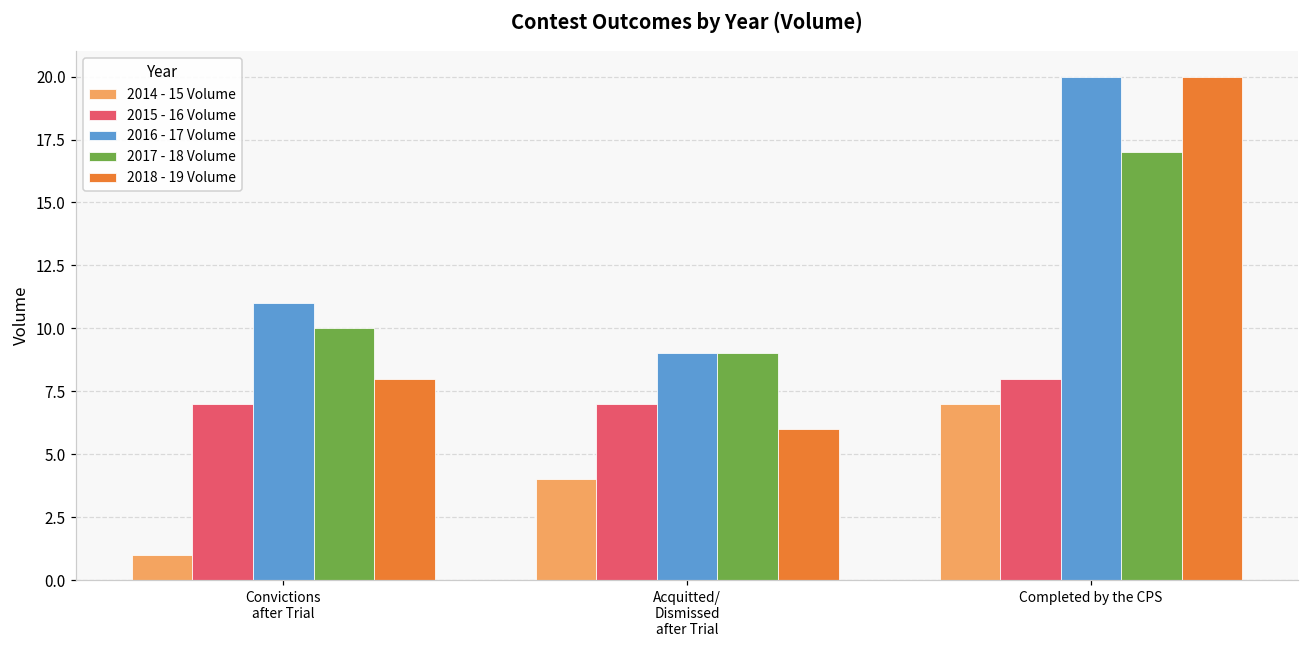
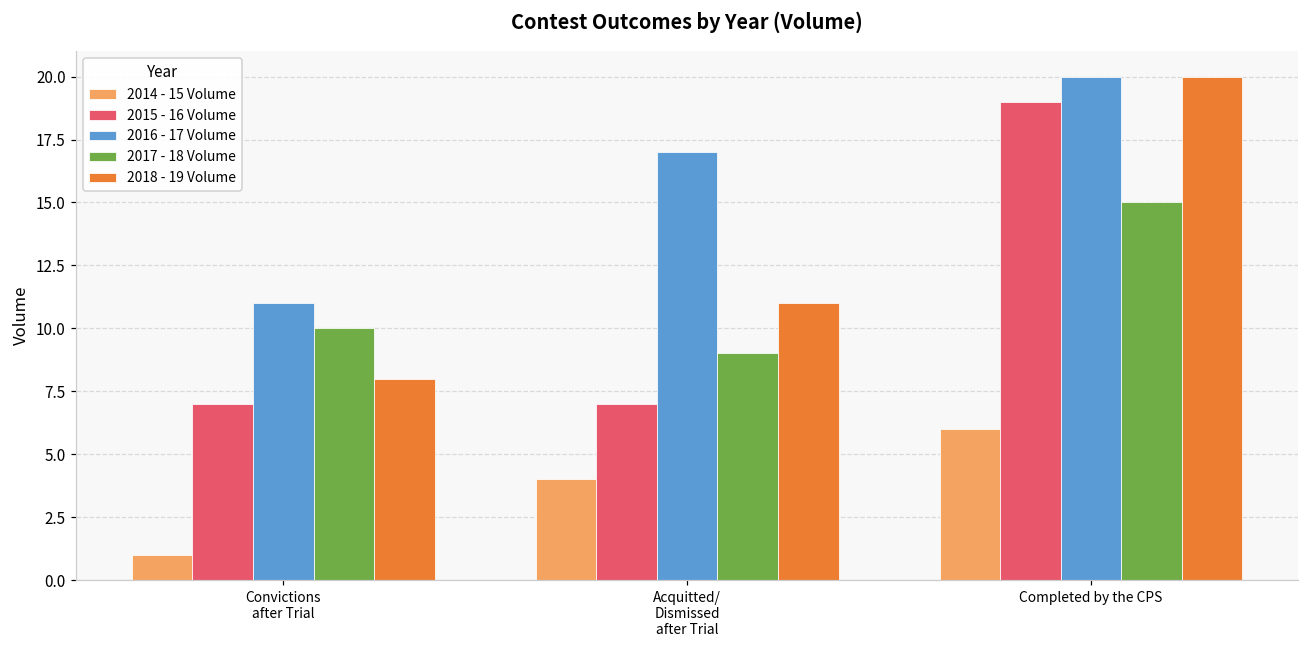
2016 - 17 Volume, Acquitted/ Dismissed after Trial: 9 -> 17
2018 - 19 Volume, Acquitted/ Dismissed after Trial: 6 -> 11
2014 - 15 Volume, Completed by the CPS: 7 -> 6
2015 - 16 Volume, Completed by the CPS: 8 -> 19
2017 - 18 Volume, Completed by the CPS: 17 -> 15
